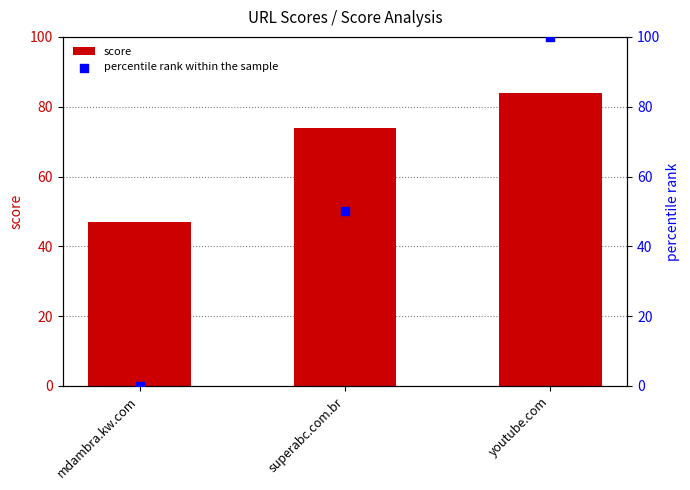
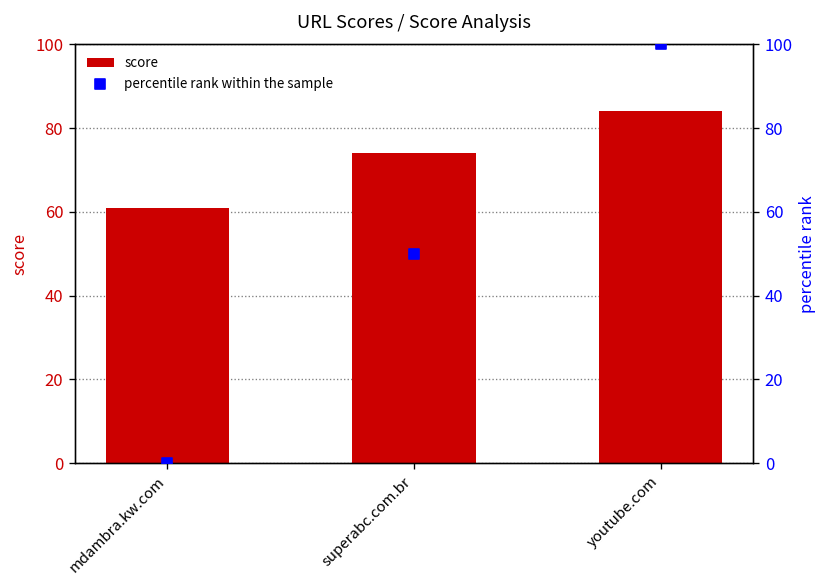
score, mdambra.kw.com: 47 -> 61
